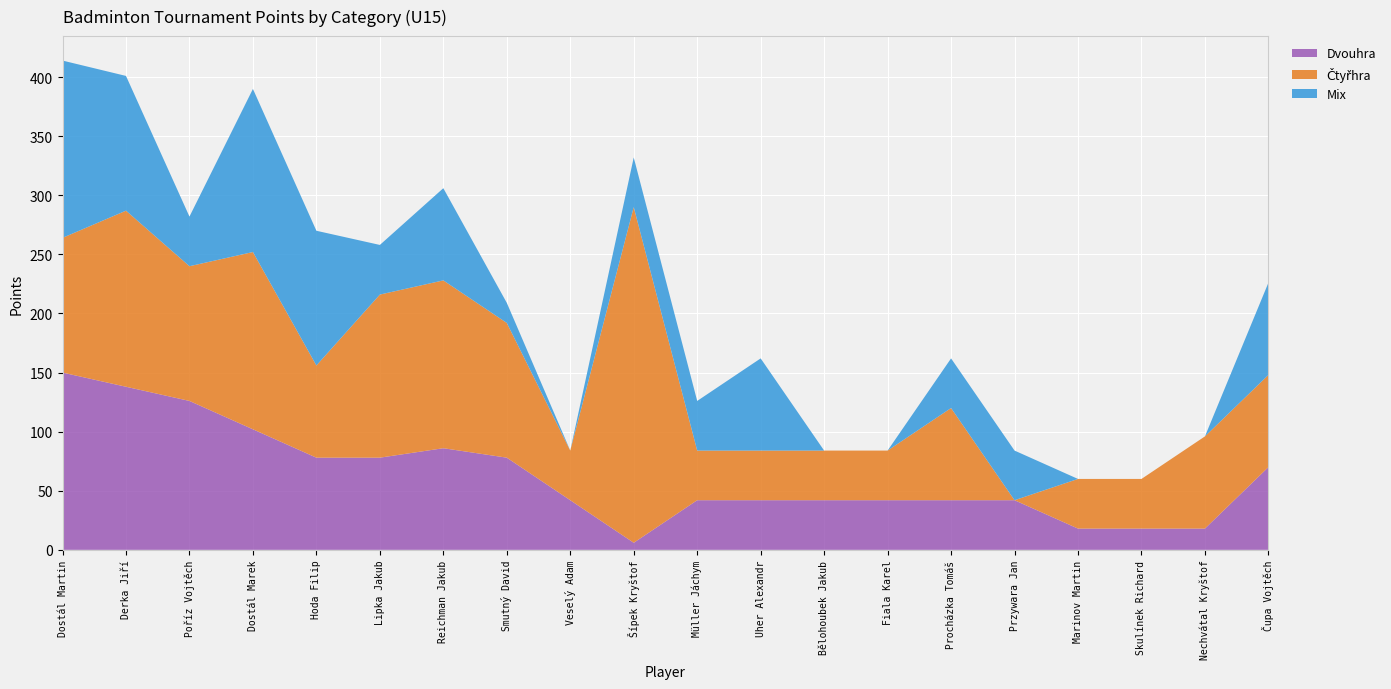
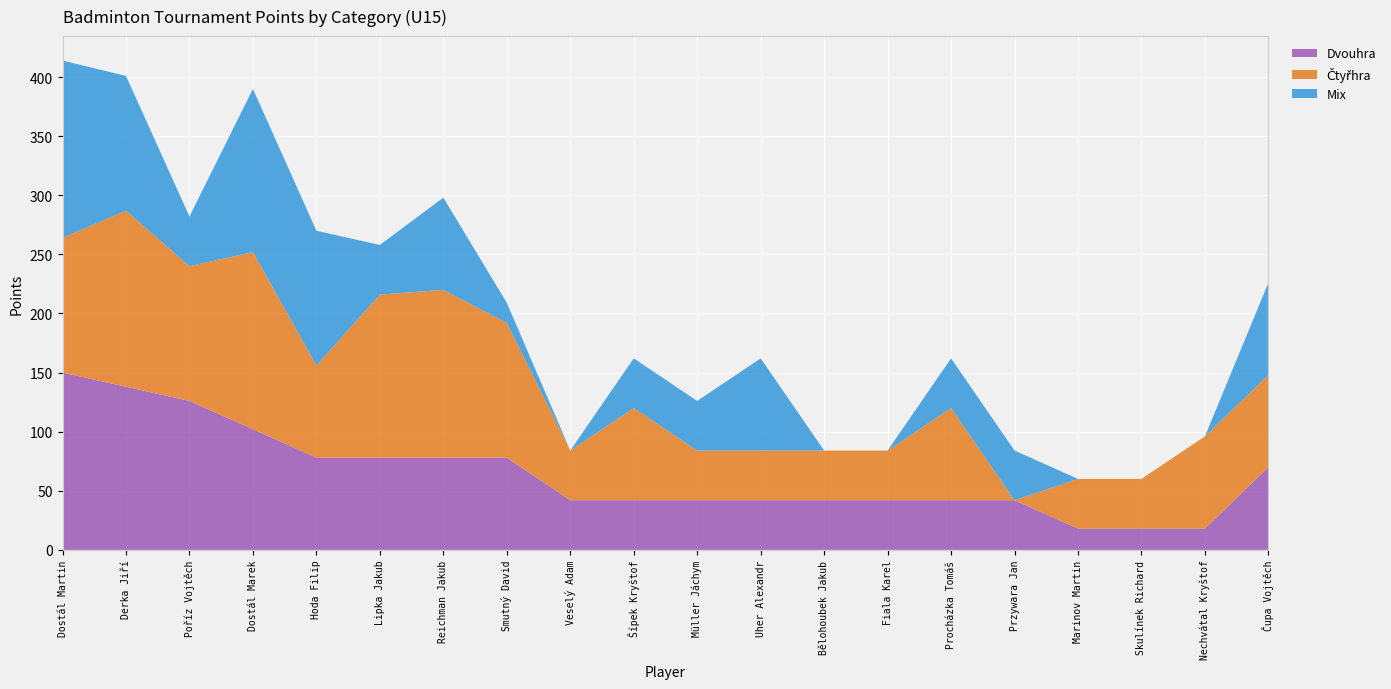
Dvouhra, Reichman Jakub: 86 -> 78
Dvouhra, Šípek Kryštof: 6 -> 42
Čtyřhra, Šípek Kryštof: 284 -> 78
